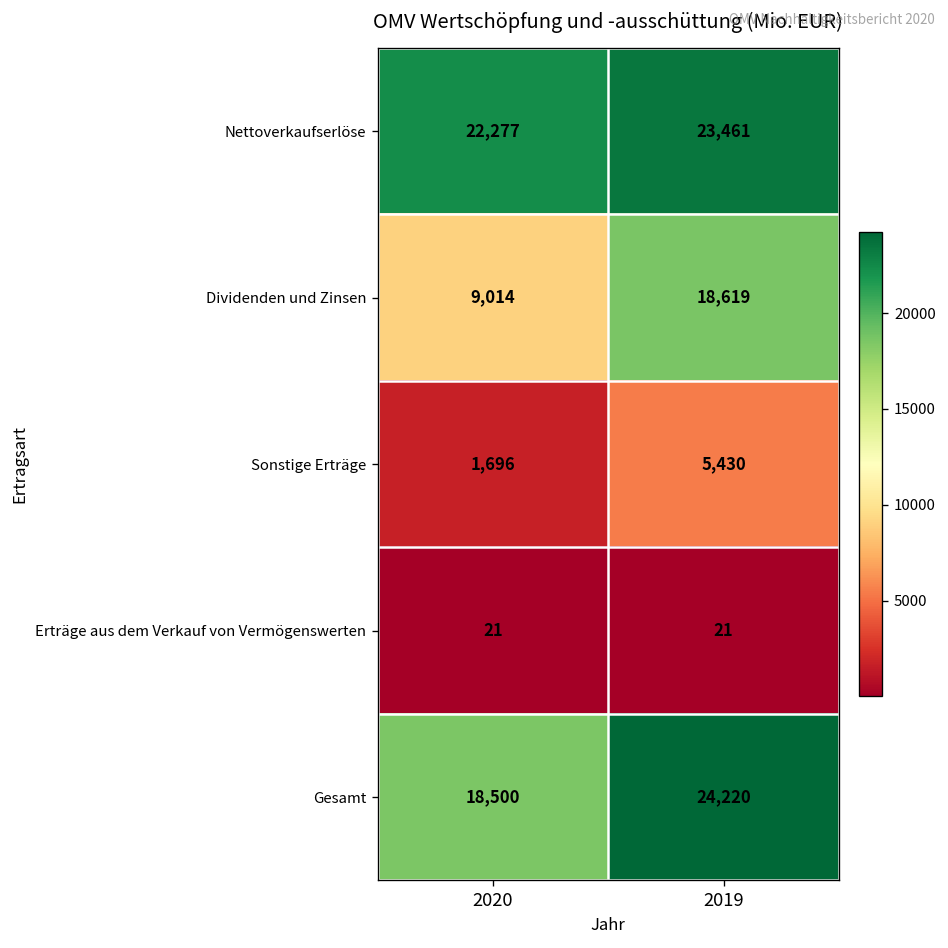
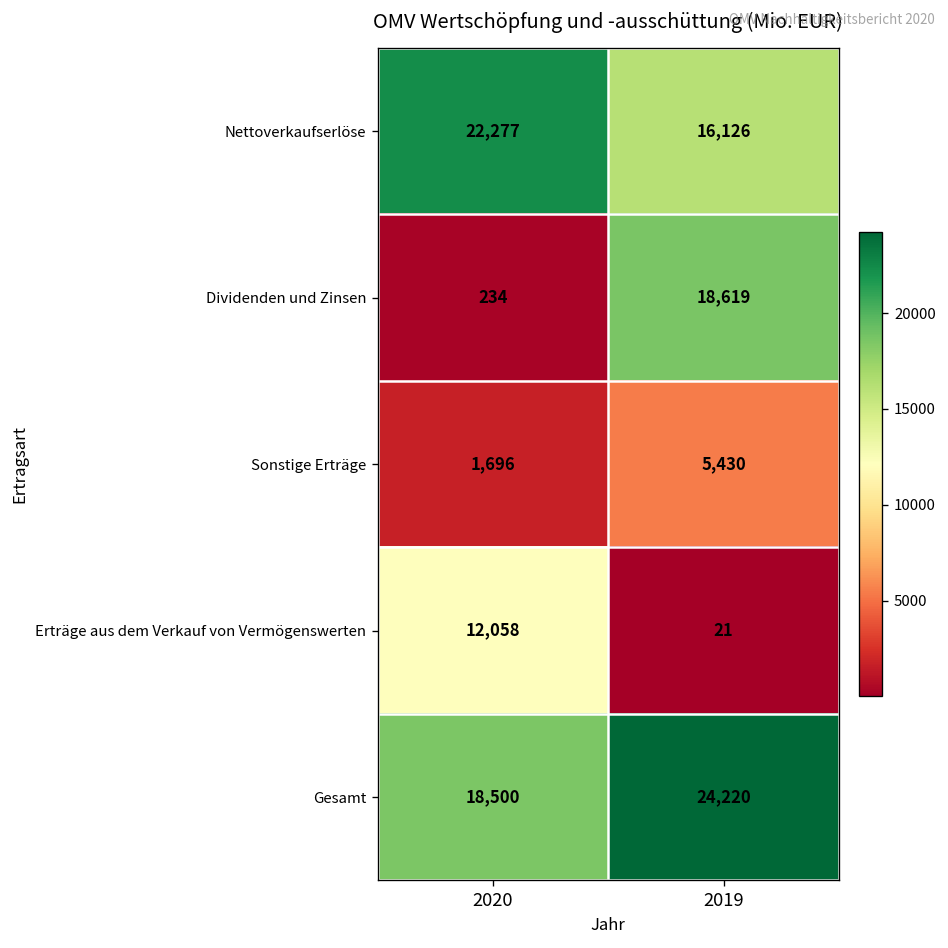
Nettoverkaufserlöse, 2019: 23,461 -> 16,126
Dividenden und Zinsen, 2020: 9,014 -> 234
Erträge aus dem Verkauf von Vermögenswerten, 2020: 21 -> 12,058
